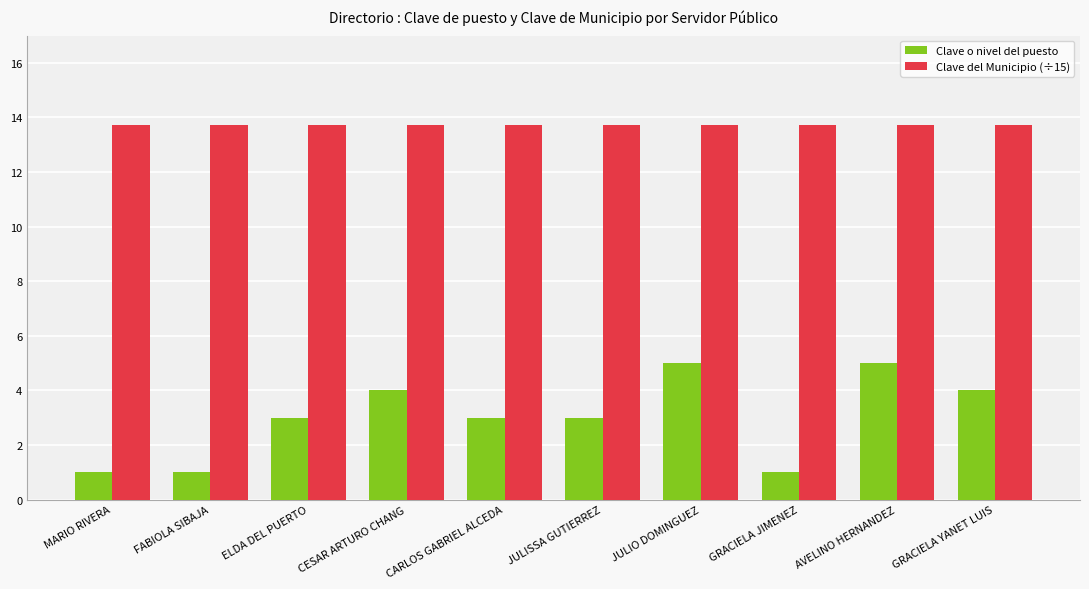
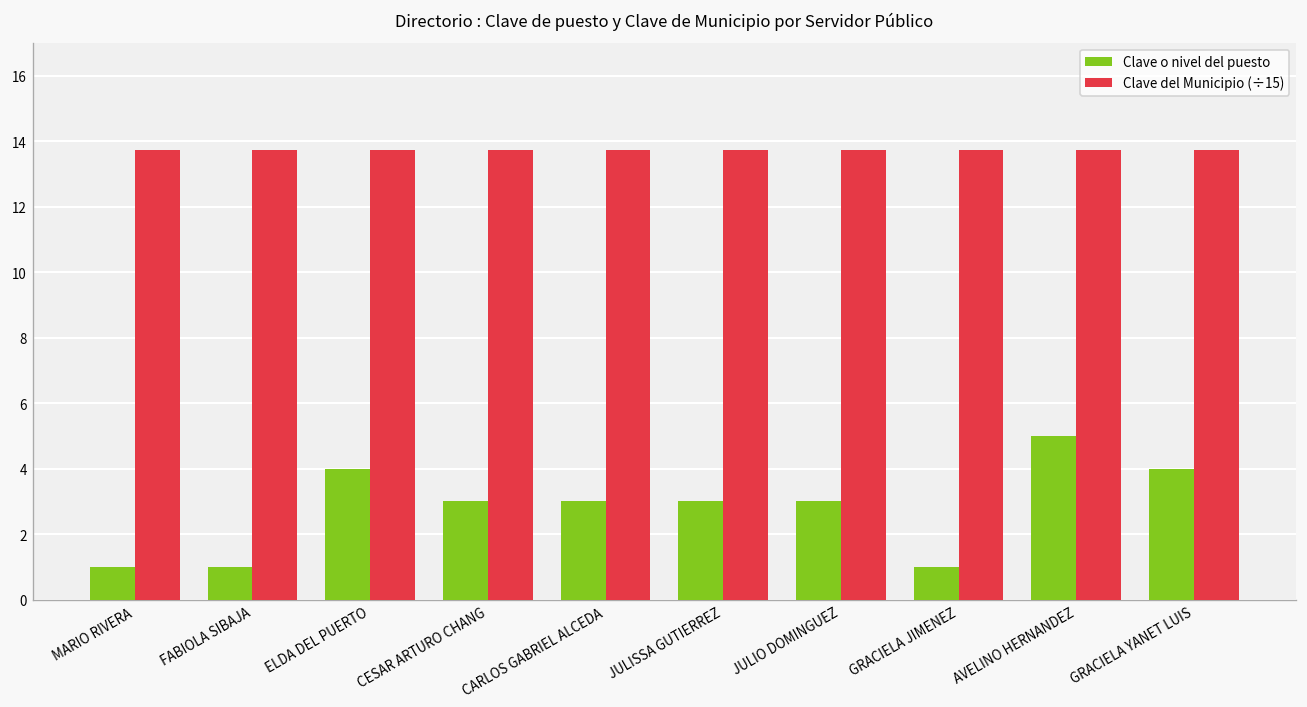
Clave o nivel del puesto, ELDA DEL PUERTO: 3 -> 4
Clave o nivel del puesto, CESAR ARTURO CHANG: 4 -> 3
Clave o nivel del puesto, JULIO DOMINGUEZ: 5 -> 3
